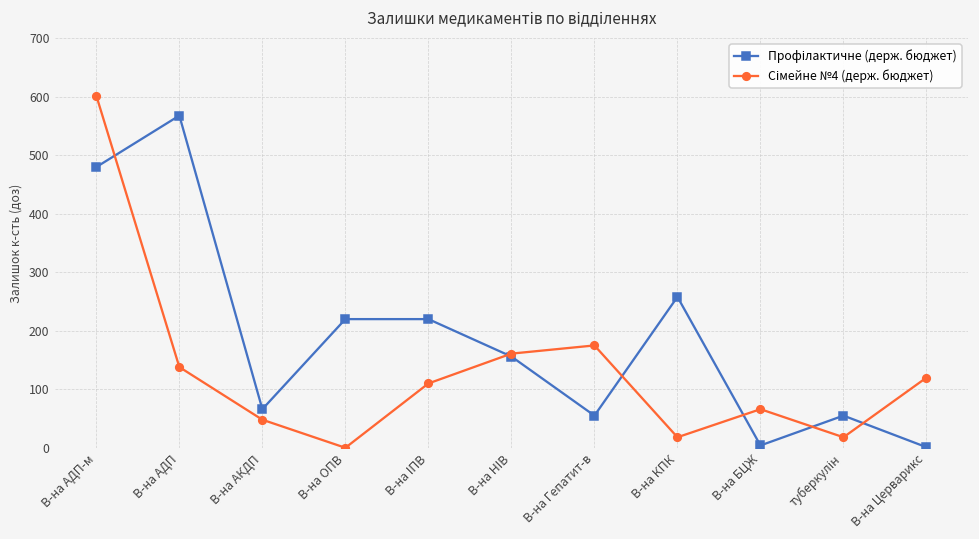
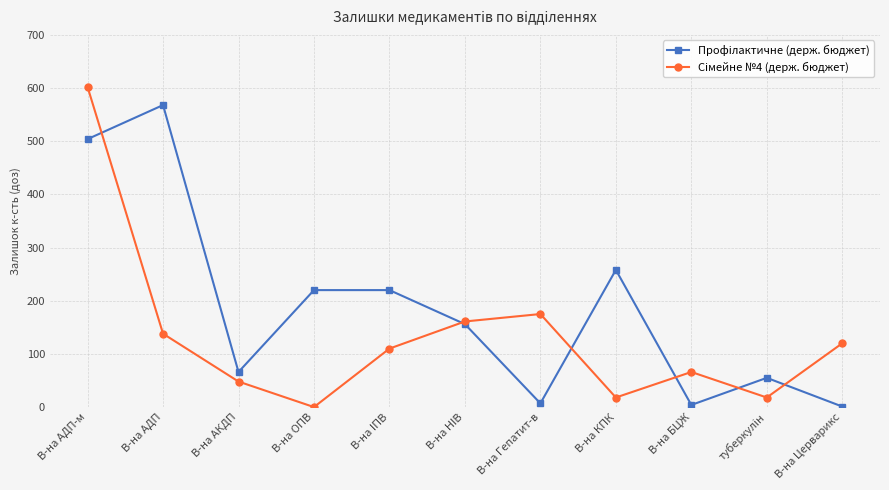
Профілактичне (держ. бюджет), В-на АДП-м: 480 -> 500
Профілактичне (держ. бюджет), В-на Гепатит-в: 60 -> 10
